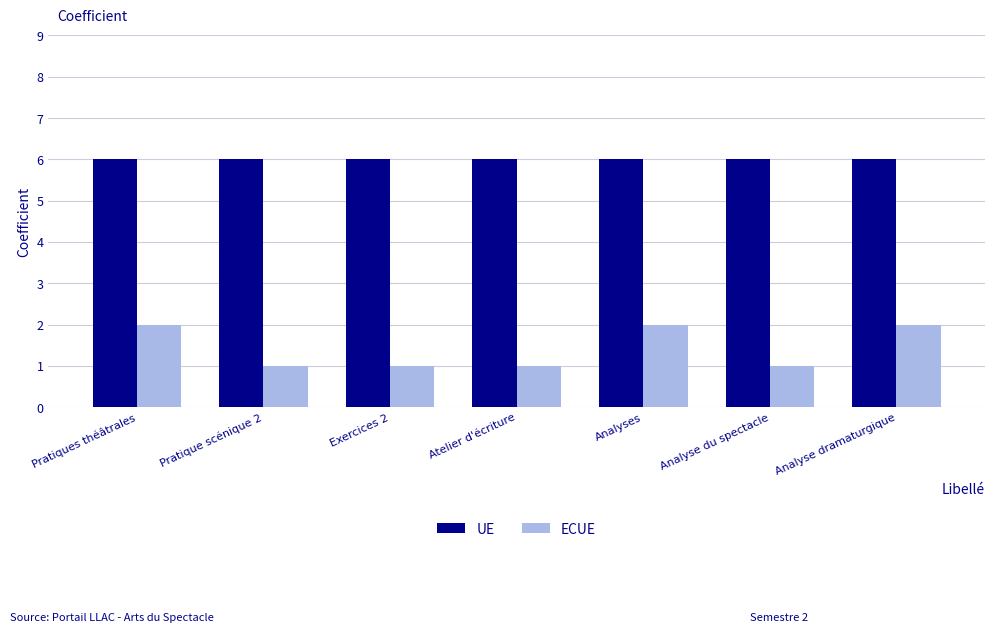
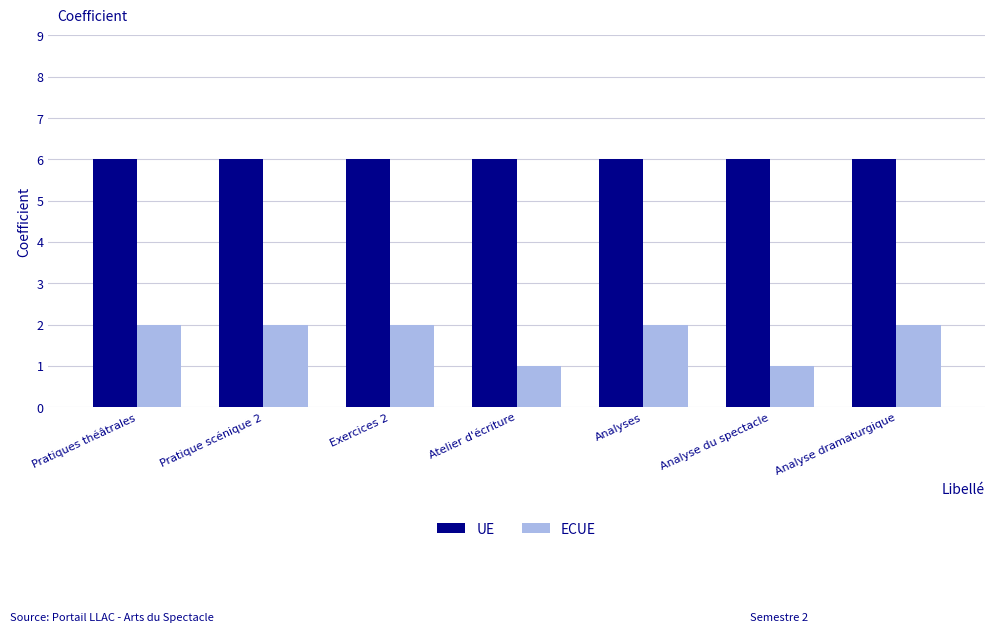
ECUE, Pratique scénique 2: 1 -> 2
ECUE, Exercices 2: 1 -> 2
